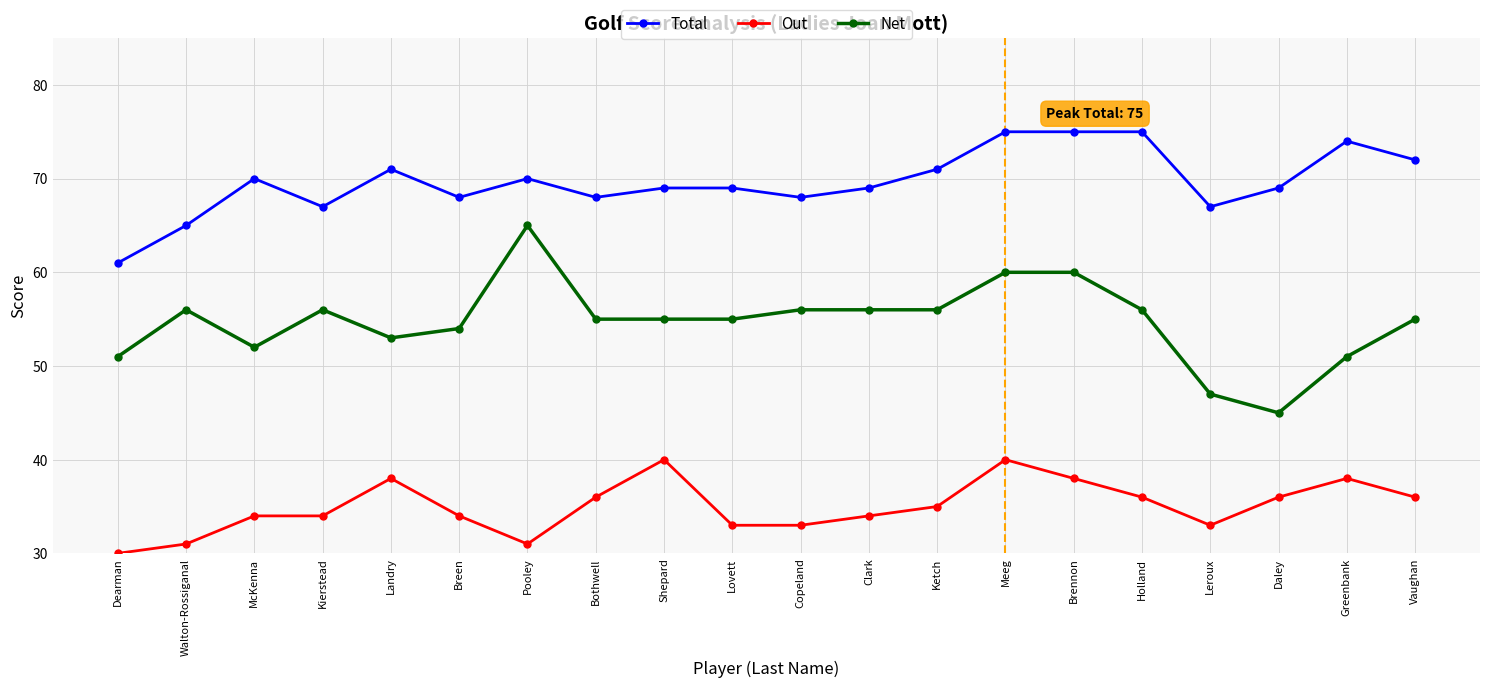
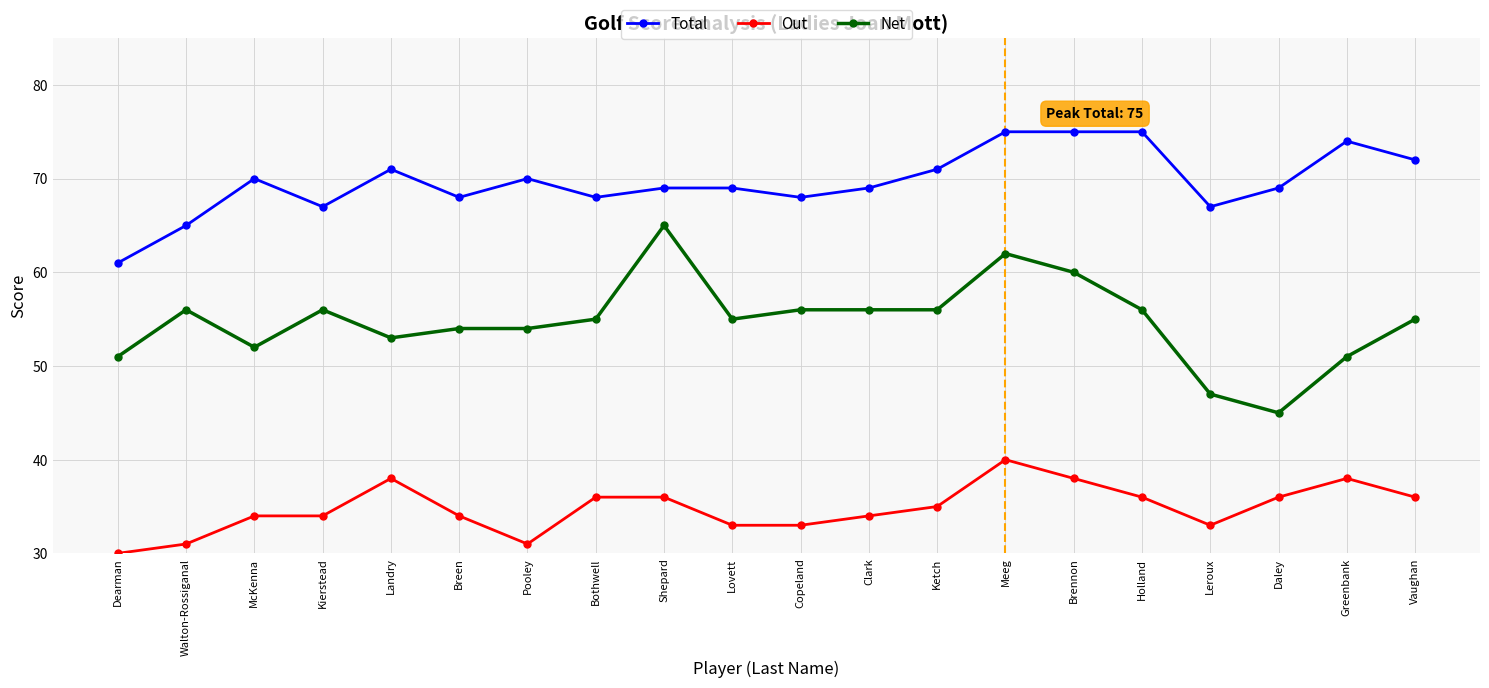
Net, Pooley: 65 -> 54
Out, Shepard: 40 -> 36
Net, Shepard: 55 -> 65
Net, Meeg: 60 -> 62
